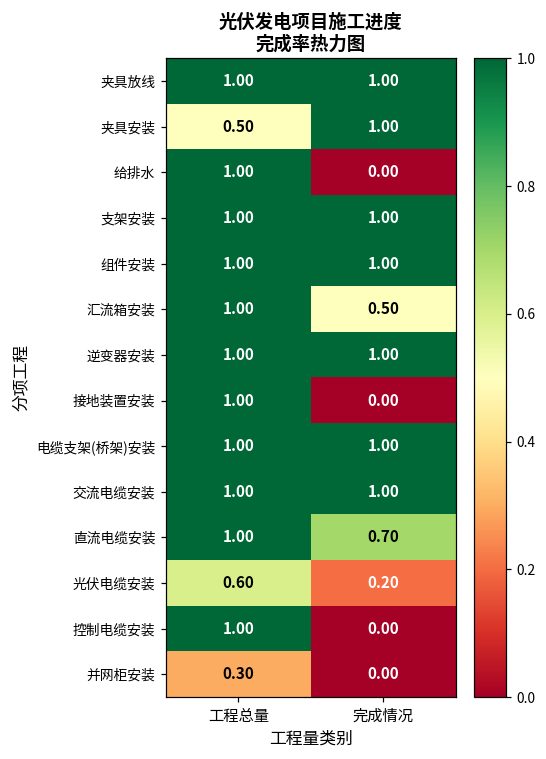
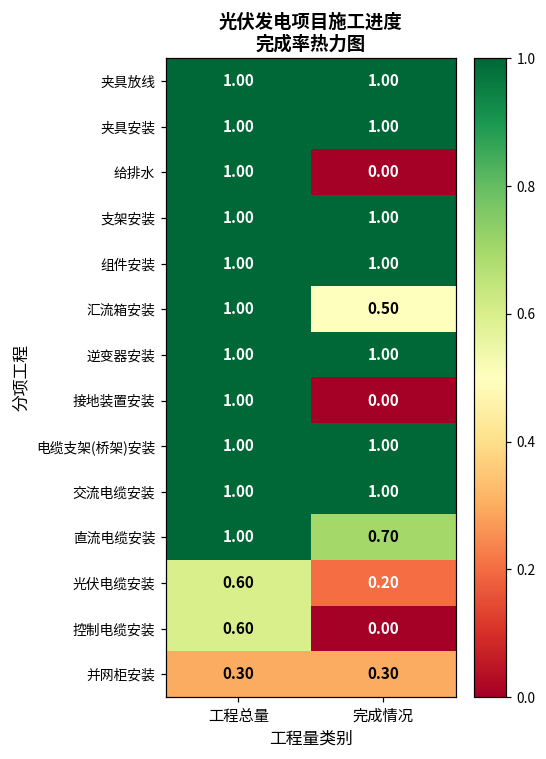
夹具安装, 工程总量: 0.50 -> 1.00
控制电缆安装, 工程总量: 1.00 -> 0.60
并网柜安装, 完成情况: 0.00 -> 0.30
